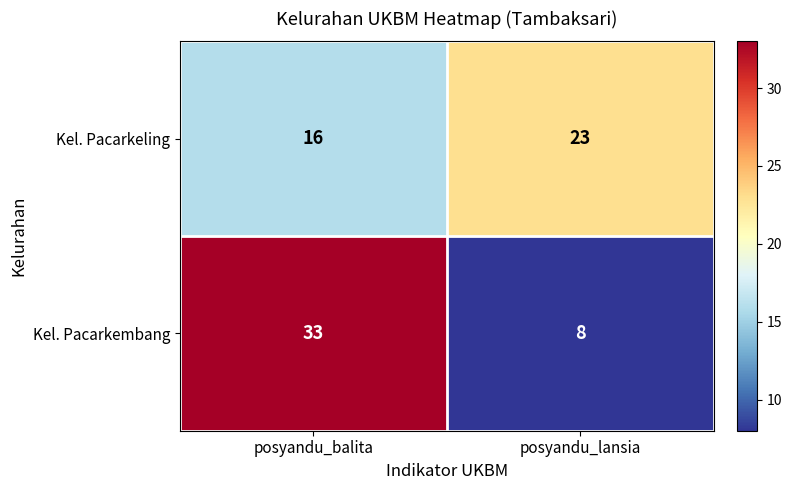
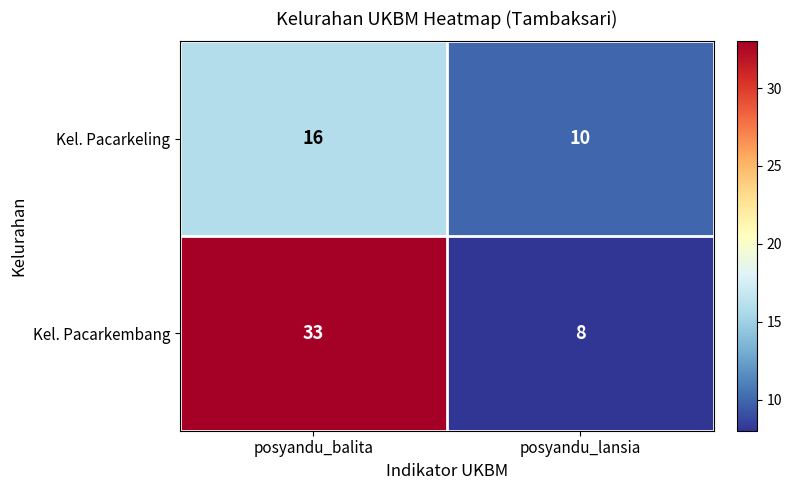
Kel. Pacarkeling, posyandu_lansia: 23 -> 10
